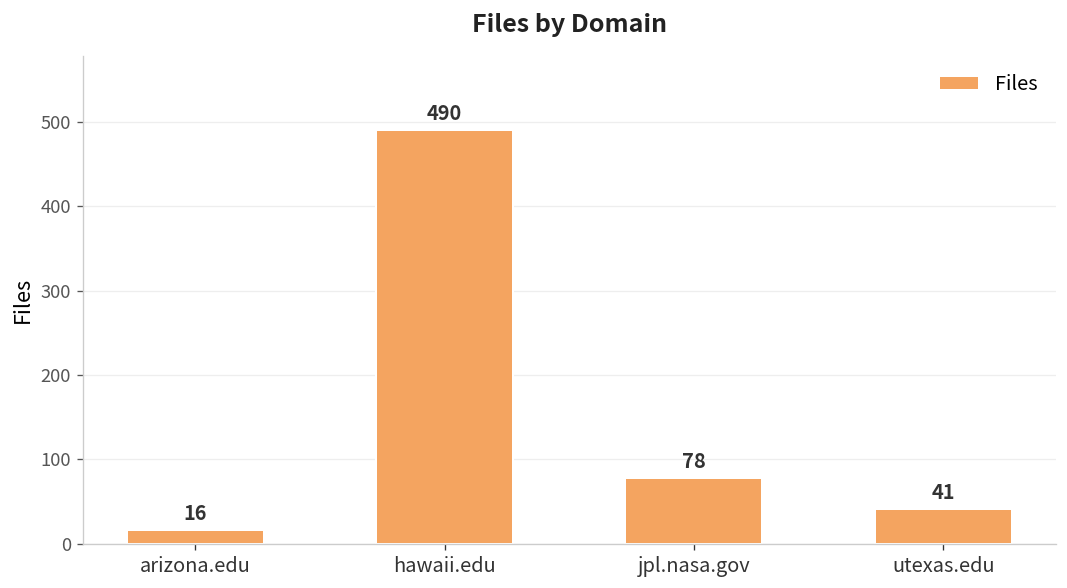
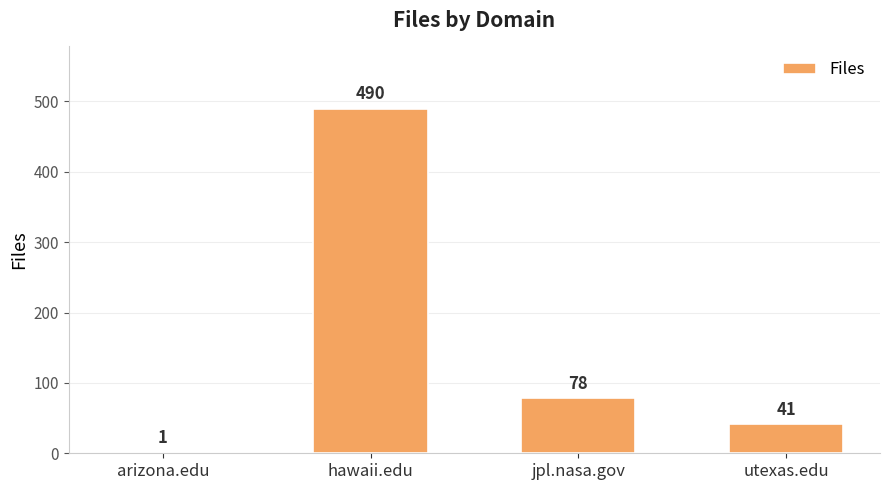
arizona.edu: 16 -> 1
